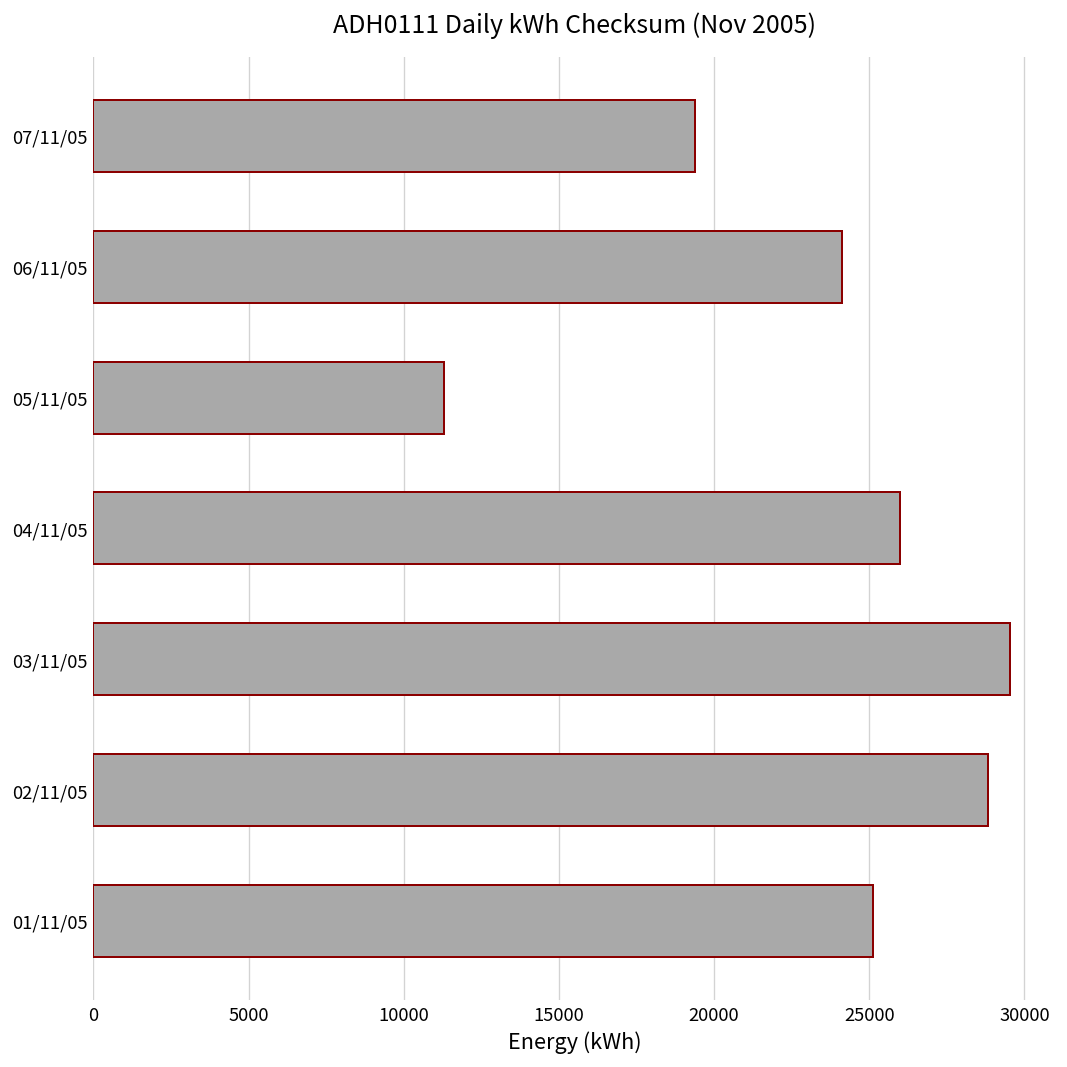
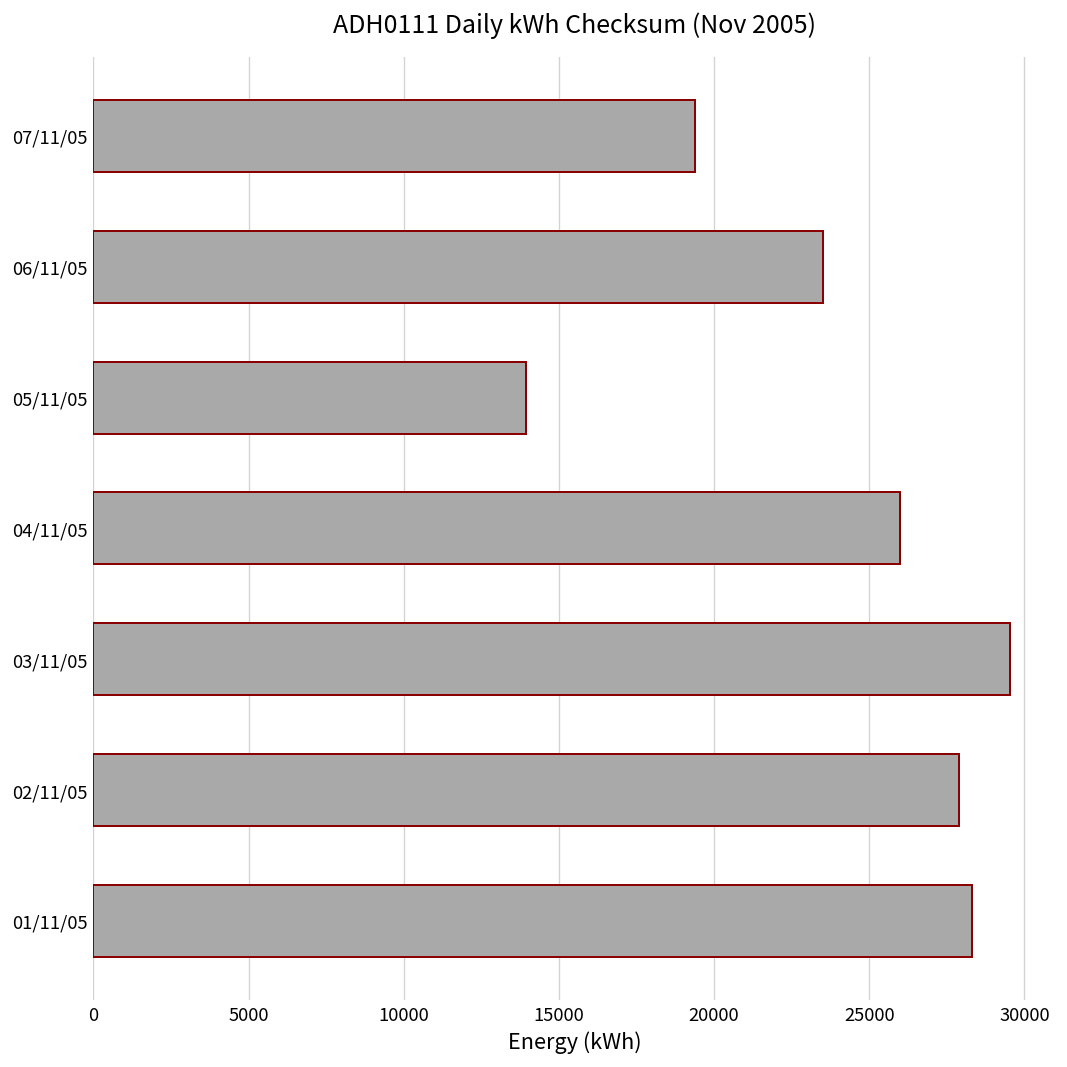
06/11/05: 24100 -> 23500
05/11/05: 11300 -> 14000
02/11/05: 28800 -> 27900
01/11/05: 25100 -> 28300
